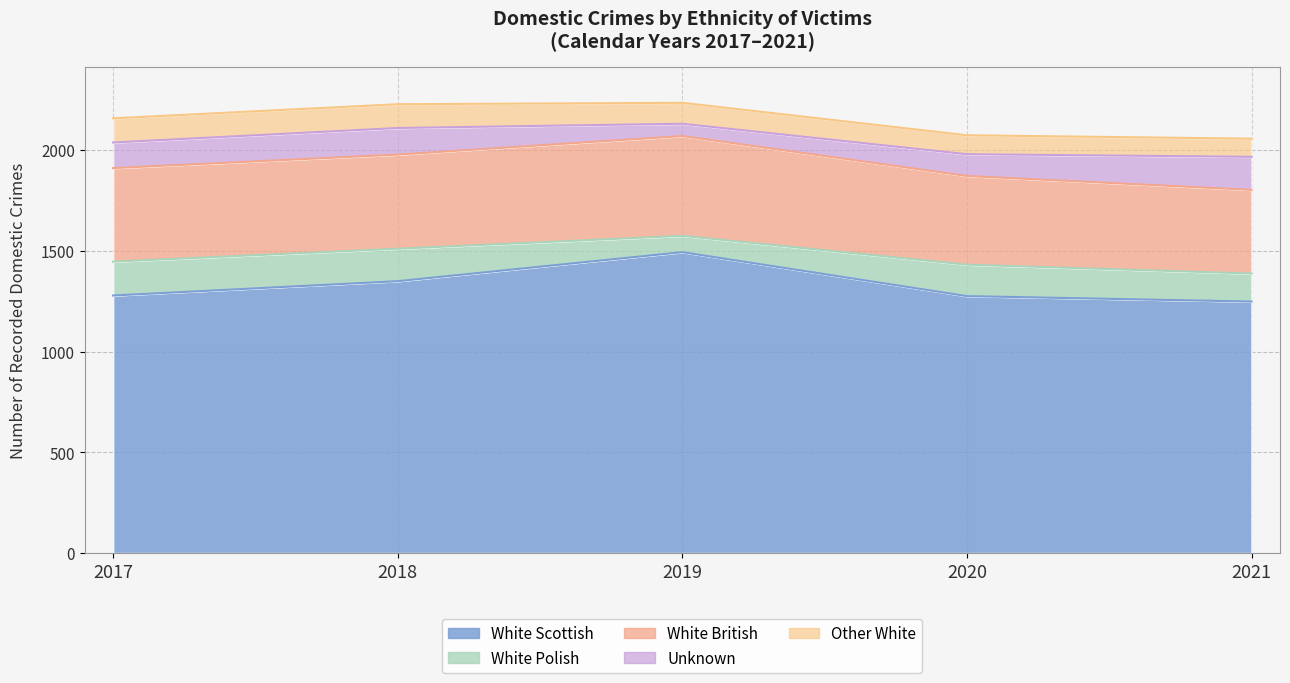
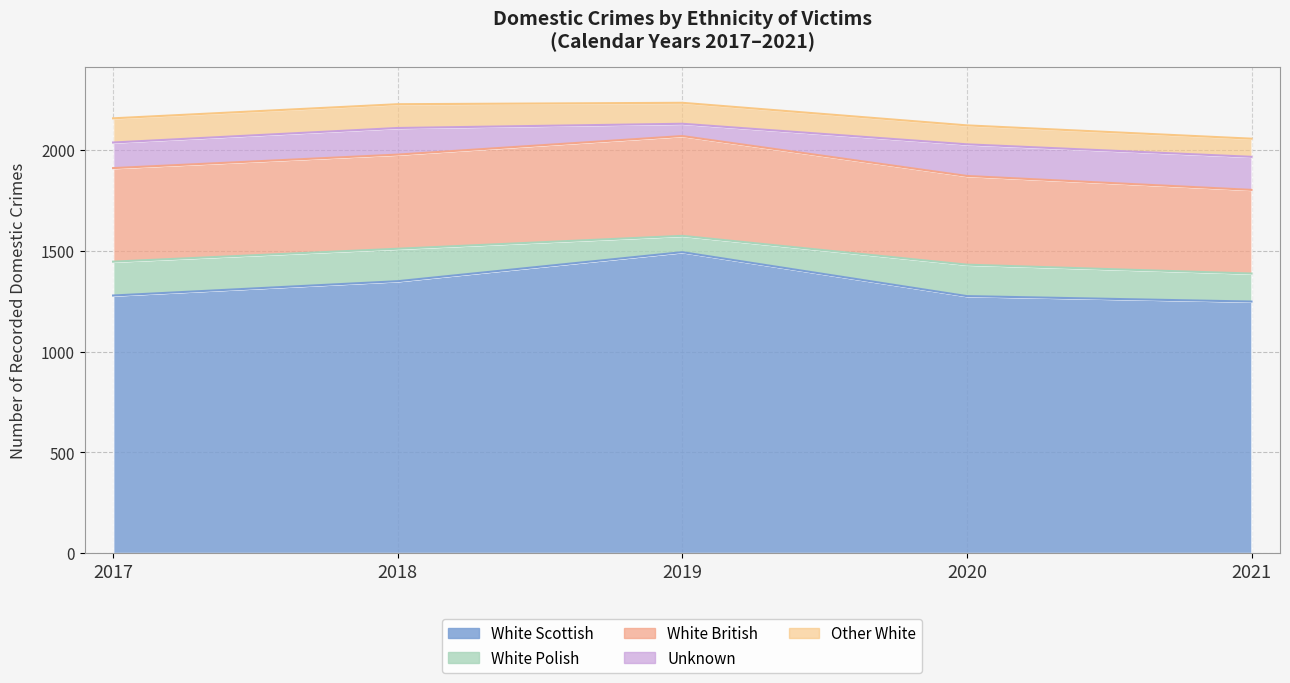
Unknown, 2020: 110 -> 160
